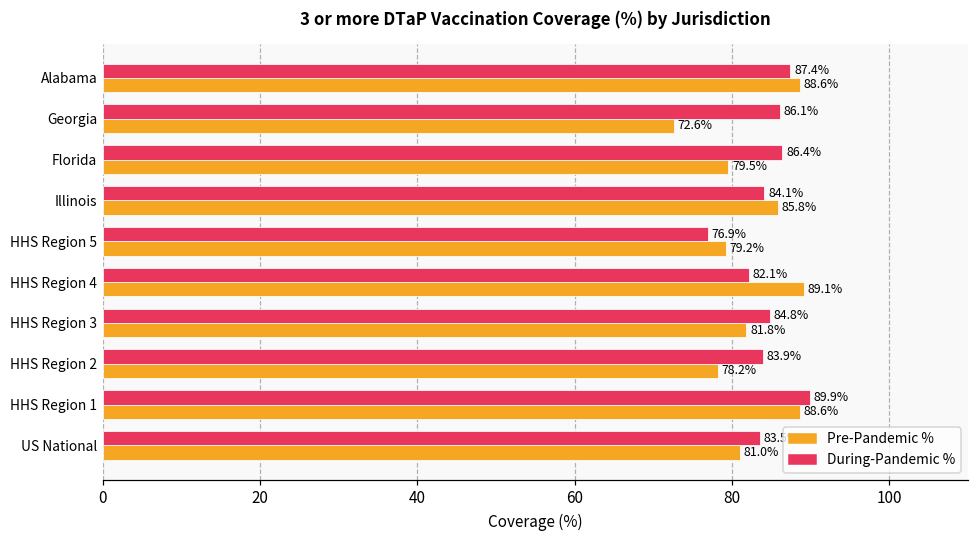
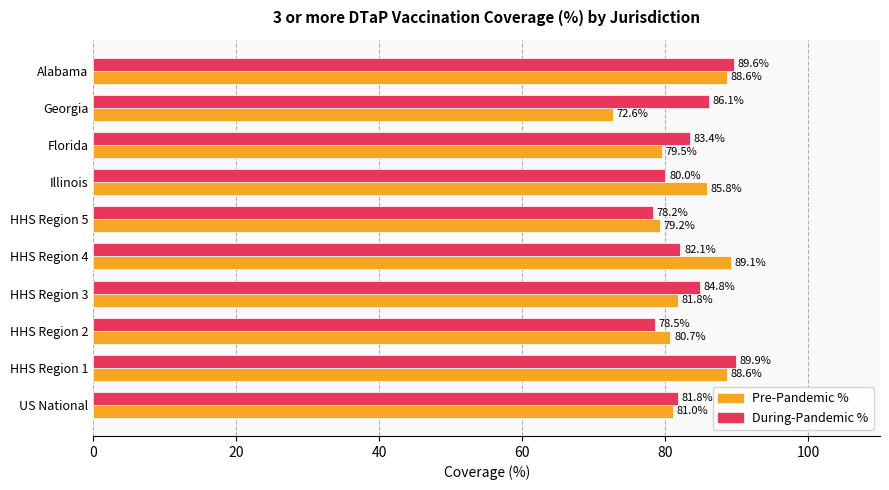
During-Pandemic %, Alabama: 87.4% -> 89.6%
During-Pandemic %, Florida: 86.4% -> 83.4%
During-Pandemic %, Illinois: 84.1% -> 80.0%
During-Pandemic %, HHS Region 5: 76.9% -> 78.2%
During-Pandemic %, HHS Region 2: 83.9% -> 78.5%
Pre-Pandemic %, HHS Region 2: 78.2% -> 80.7%
During-Pandemic %, US National: 84 -> 82
